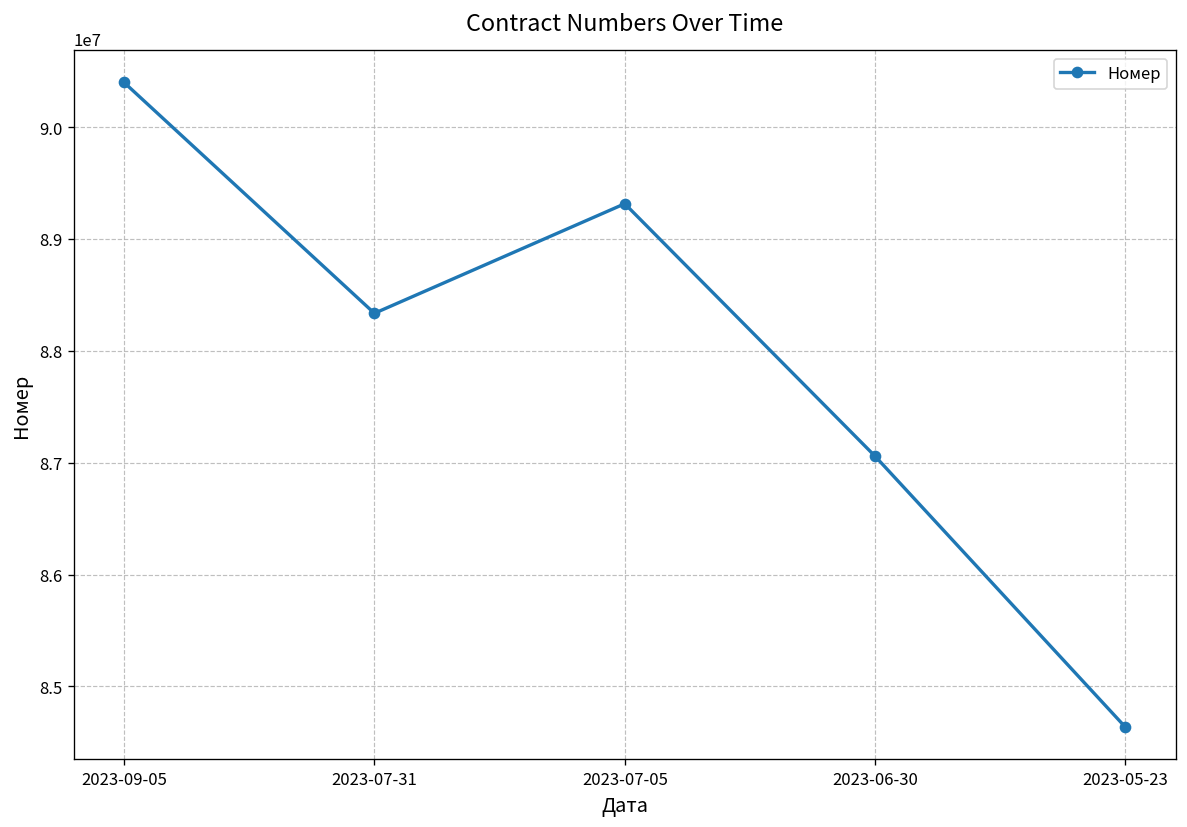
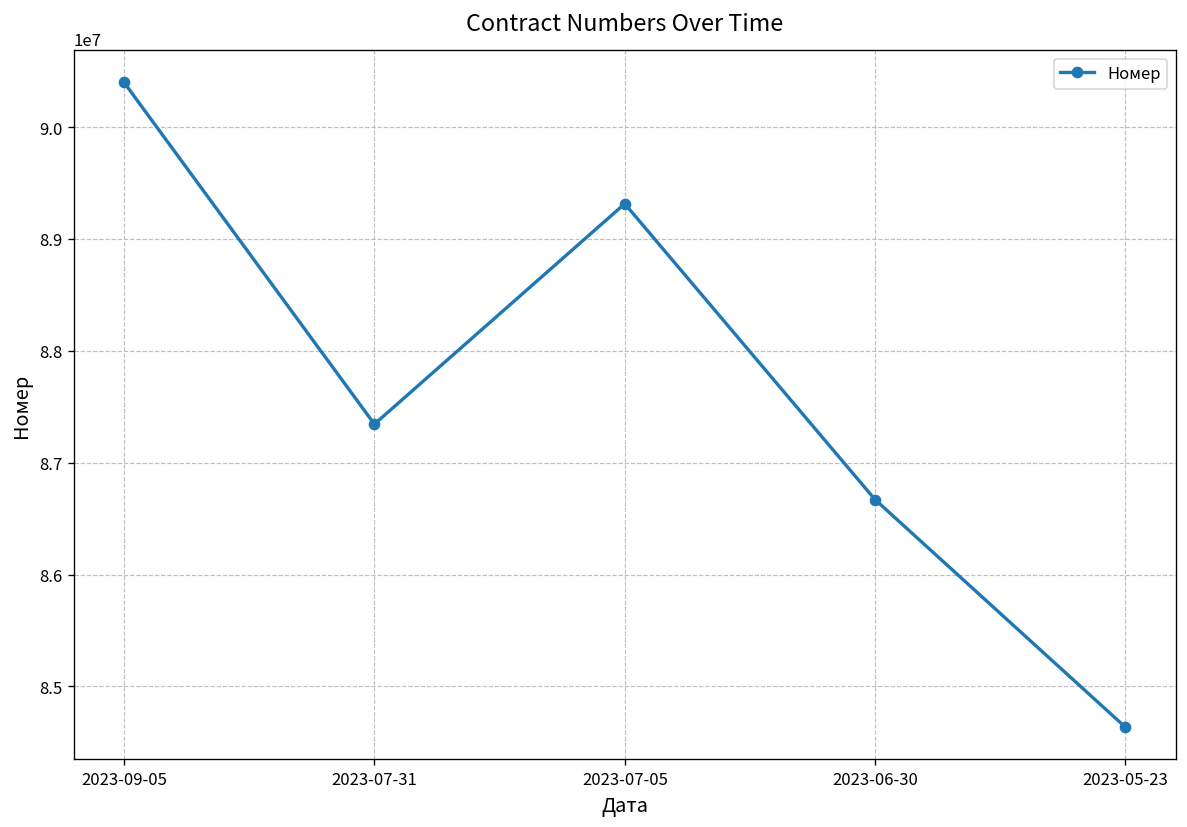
2023-07-31: 88300000 -> 87300000
2023-06-30: 87100000 -> 86700000
